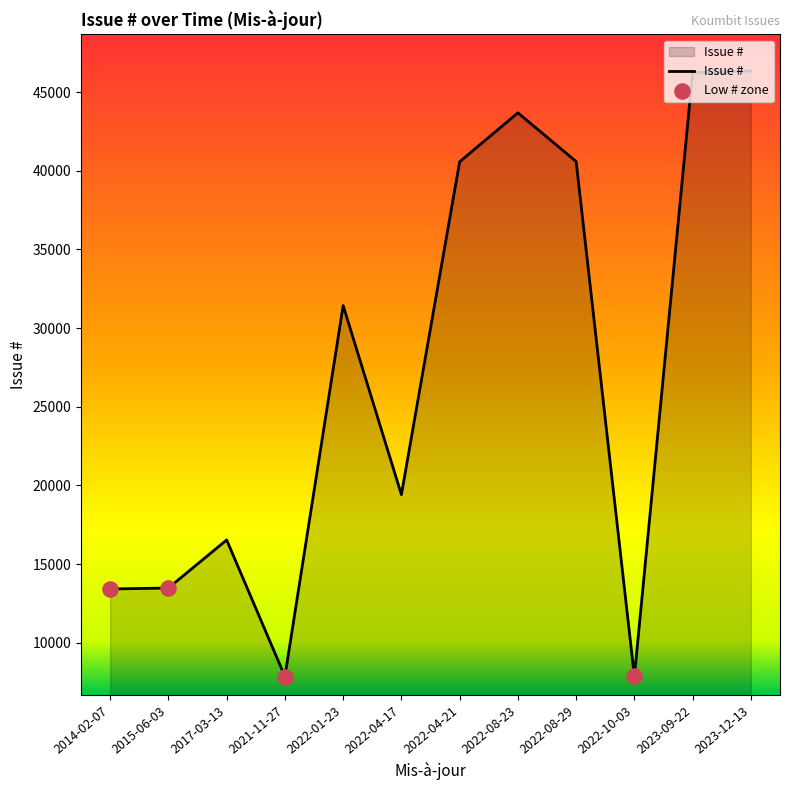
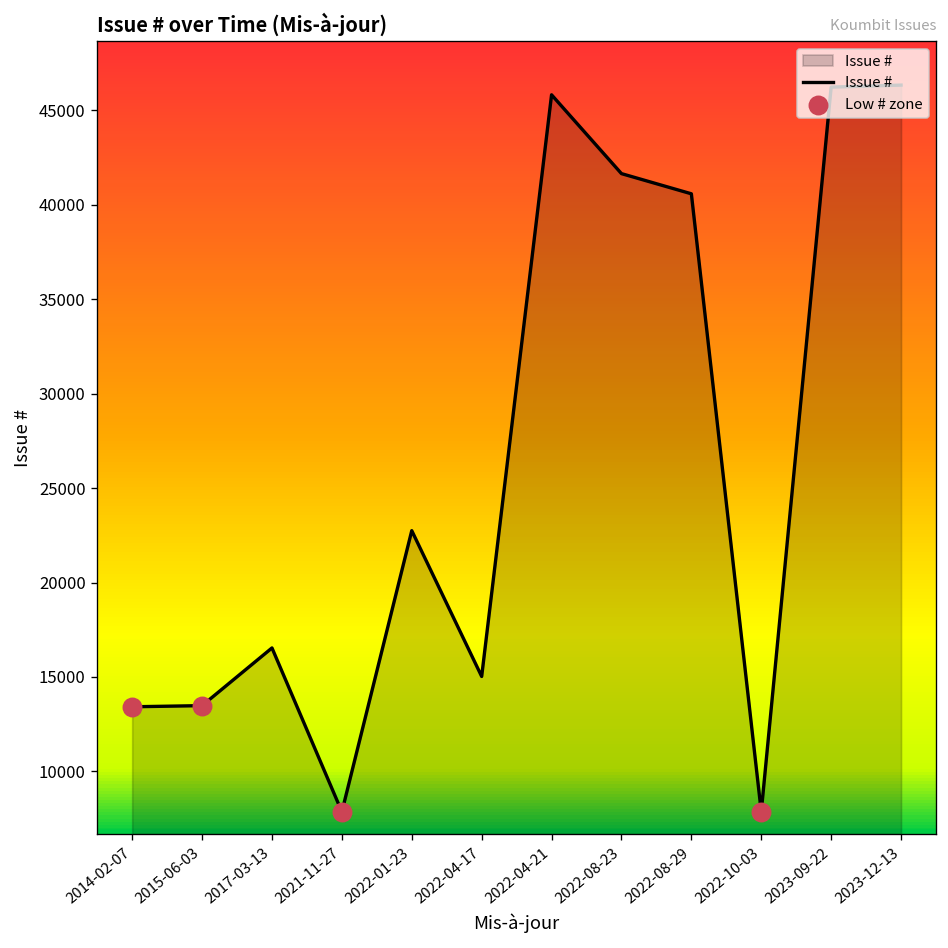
Issue #, 2022-01-23: 31400 -> 22700
Issue #, 2022-04-17: 19400 -> 15000
Issue #, 2022-04-21: 40600 -> 45800
Issue #, 2022-08-23: 43700 -> 41700
